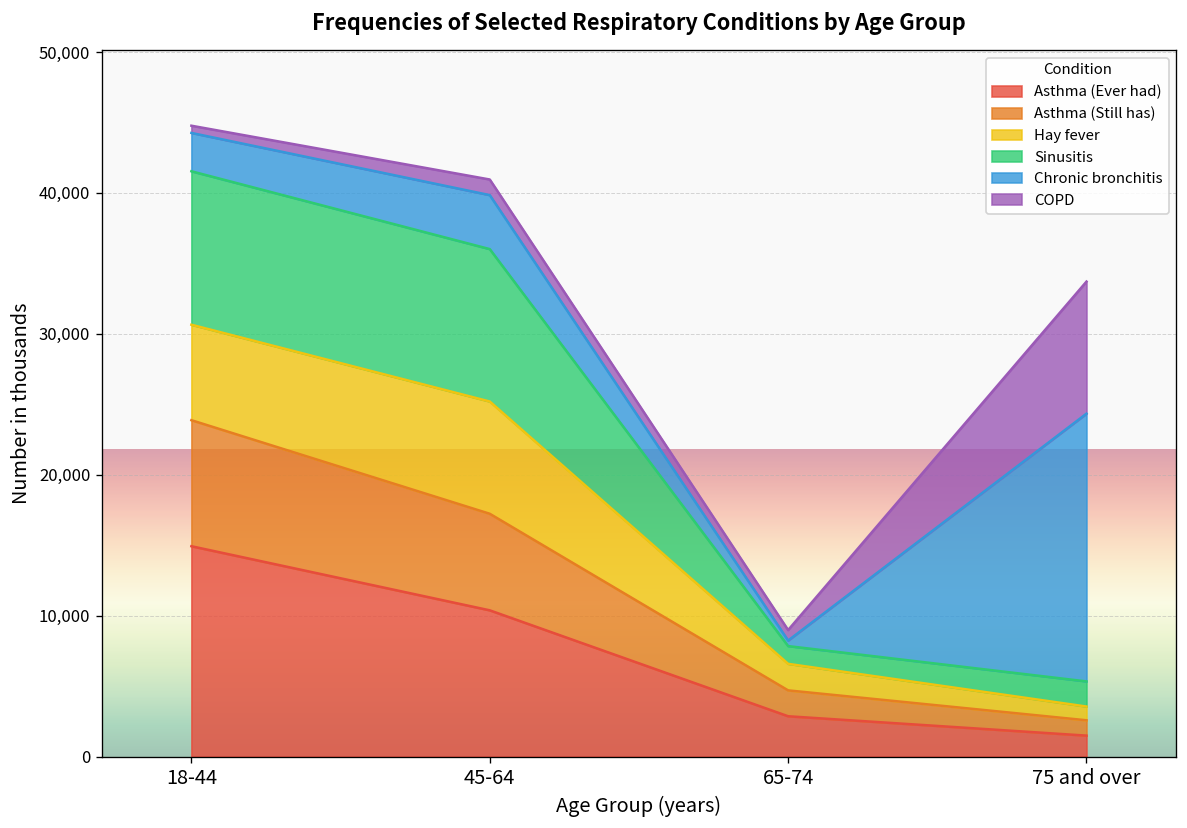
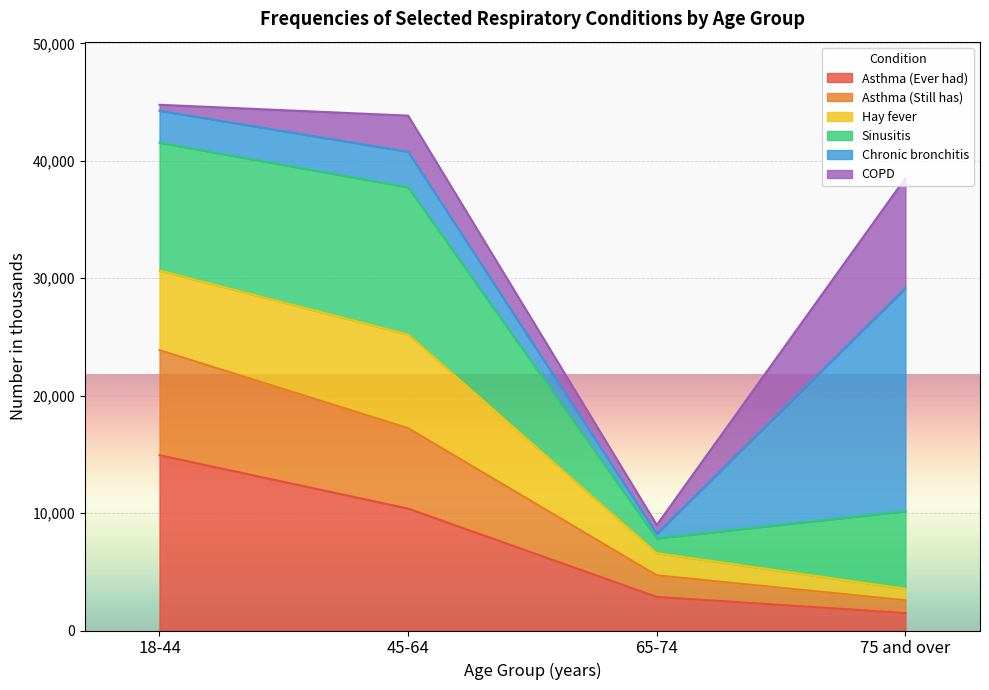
Sinusitis, 45-64: 10,800 -> 12,500
Chronic bronchitis, 45-64: 3,800 -> 3,000
COPD, 45-64: 1,100 -> 3,100
Sinusitis, 75 and over: 1,800 -> 6,600
